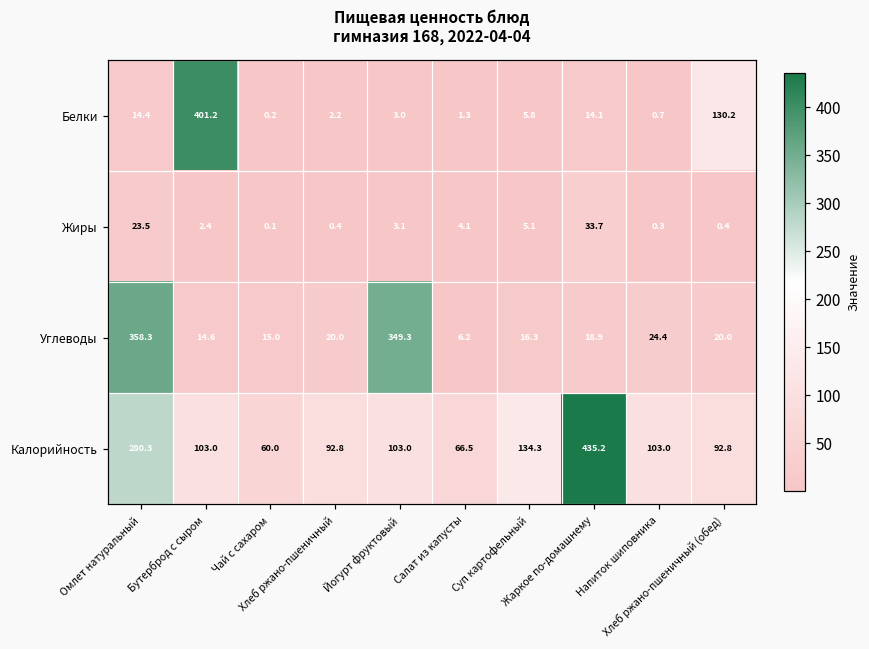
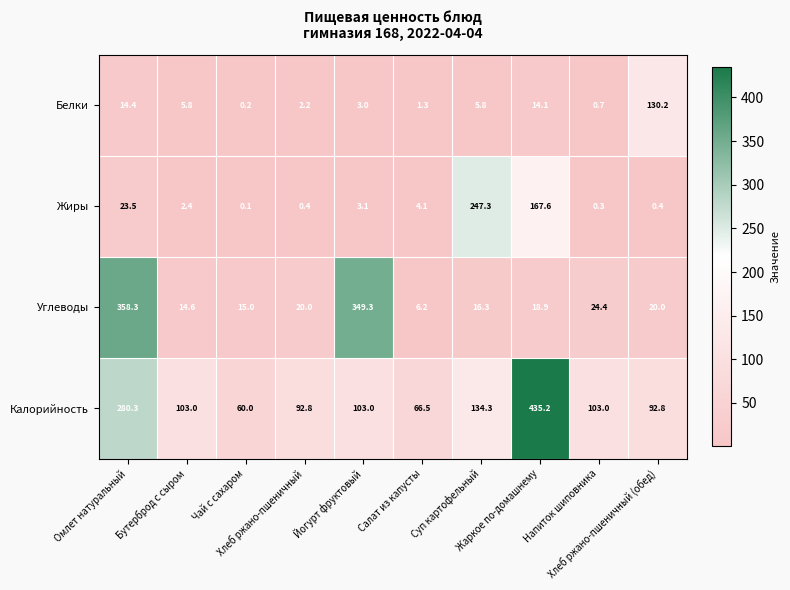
Белки, Бутерброд с сыром: 401.2 -> 5.8
Жиры, Суп картофельный: 5.1 -> 247.3
Жиры, Жаркое по-домашнему: 33.7 -> 167.6
